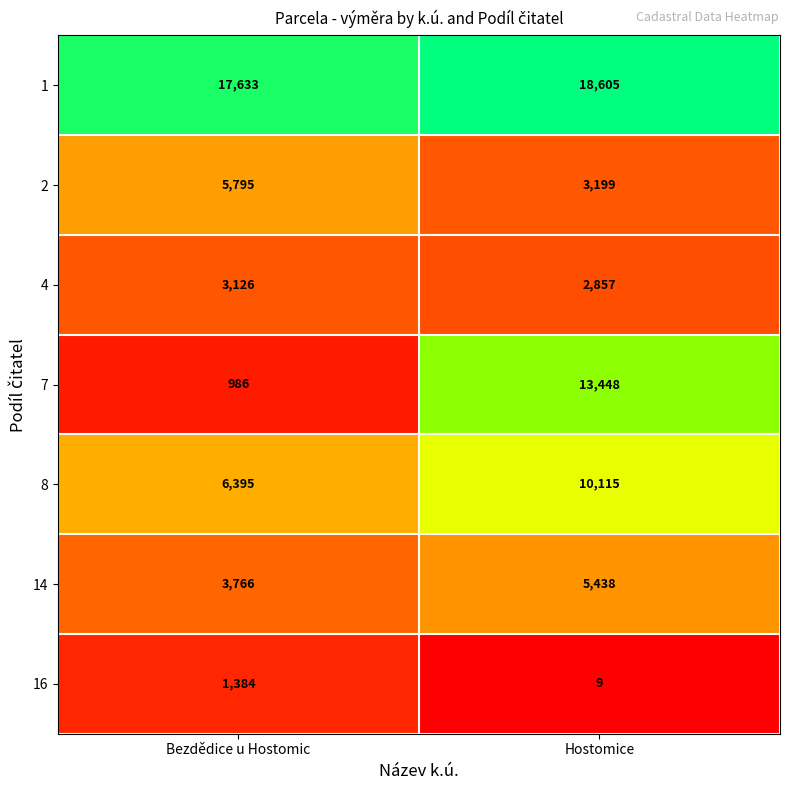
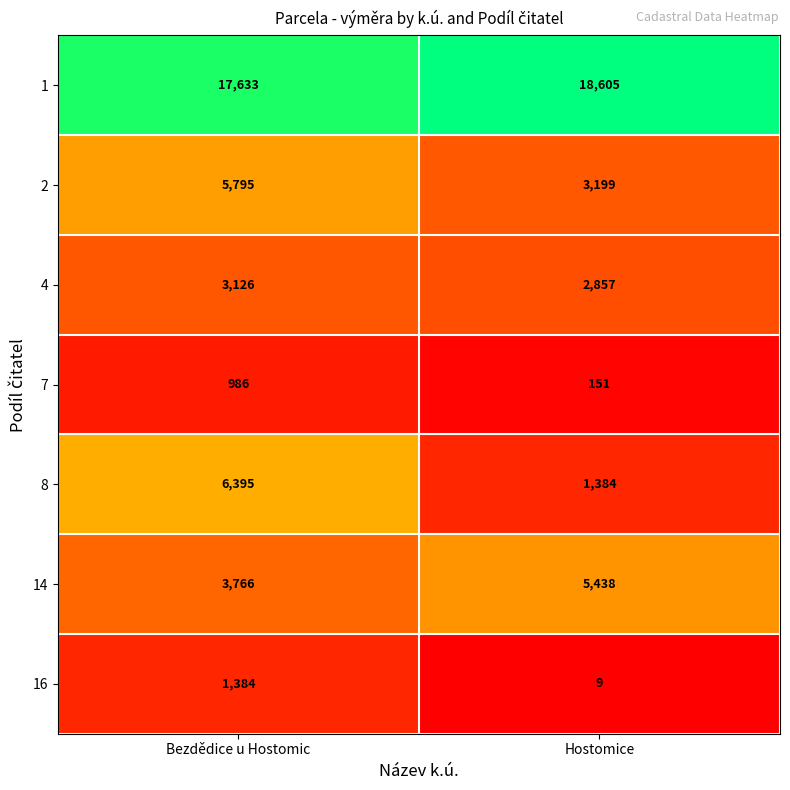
7, Hostomice: 13,448 -> 151
8, Hostomice: 10,115 -> 1,384
